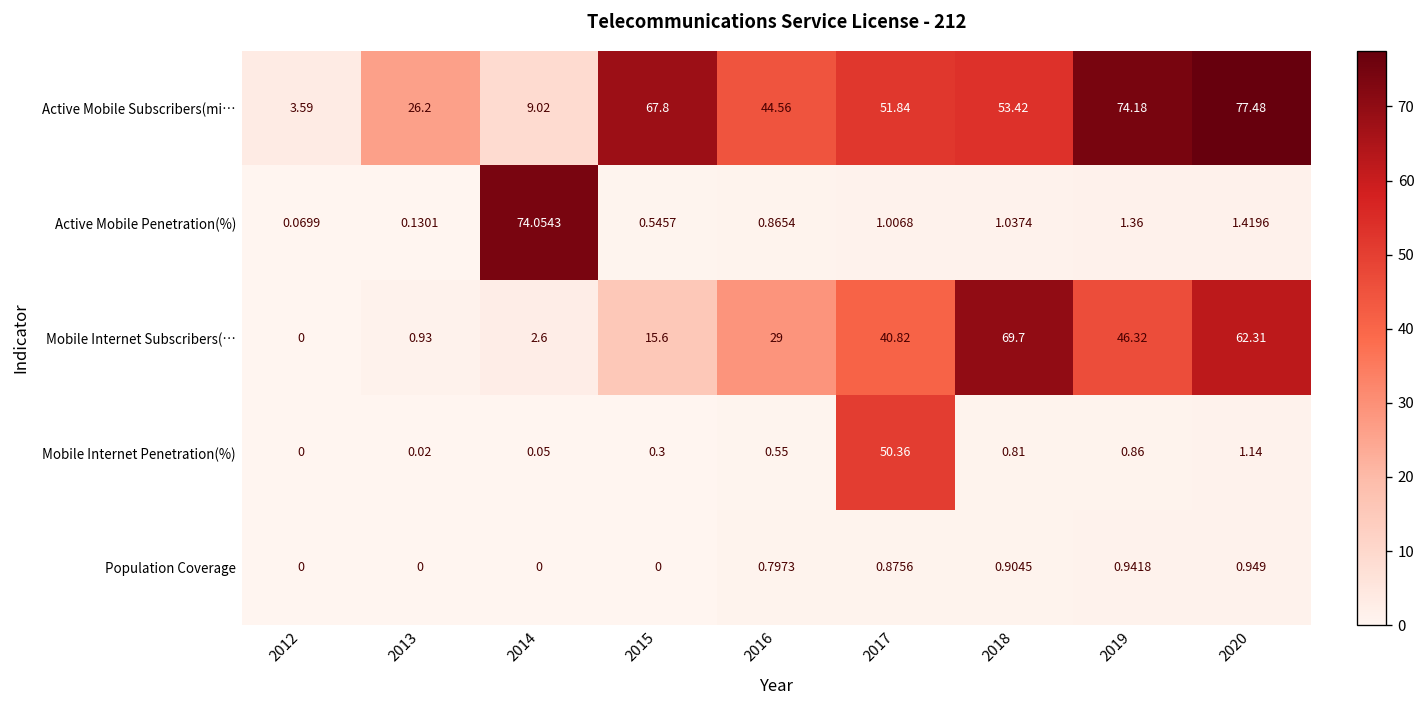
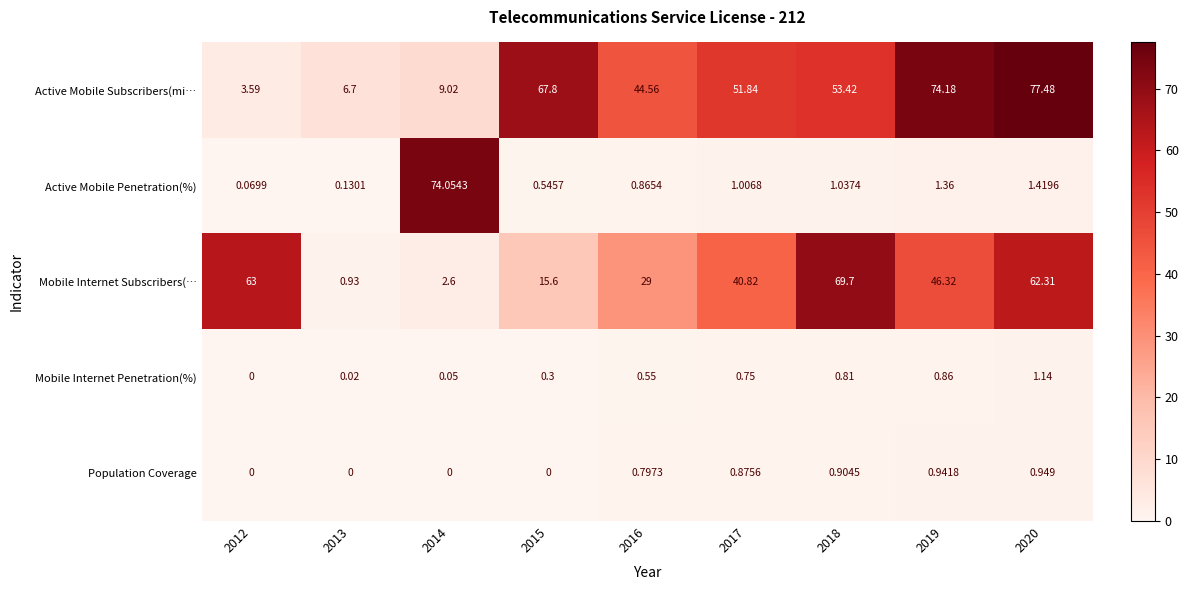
Active Mobile Subscribers(mi…, 2013: 26.2 -> 6.7
Mobile Internet Subscribers(…, 2012: 0 -> 63
Mobile Internet Penetration(%), 2017: 50.36 -> 0.75
